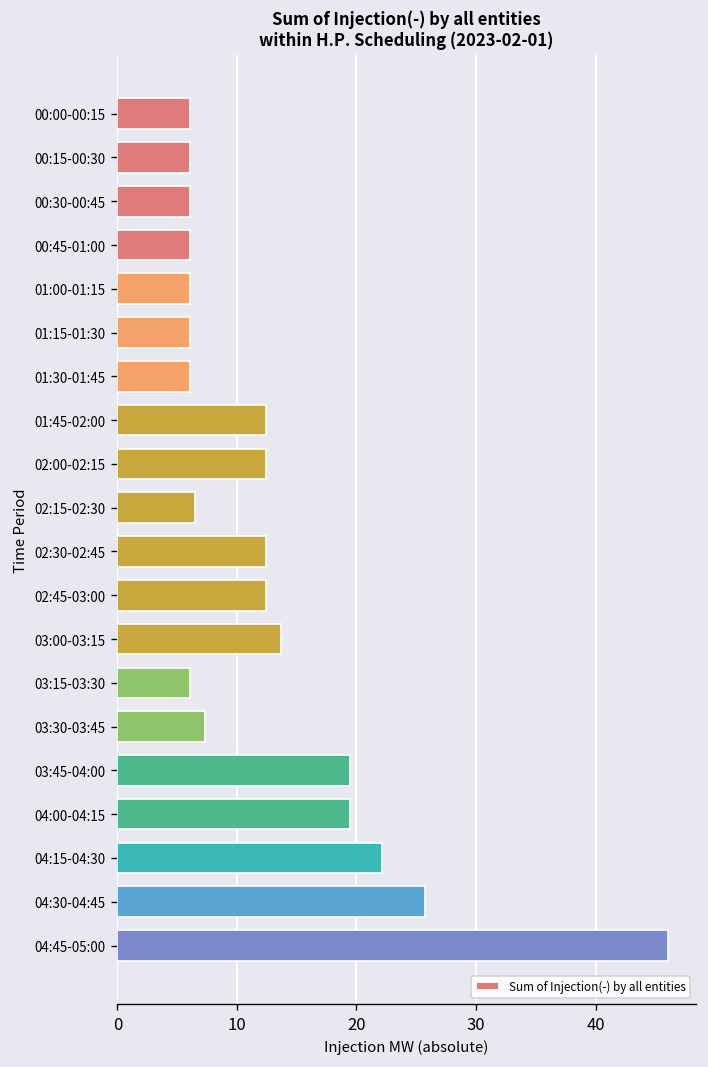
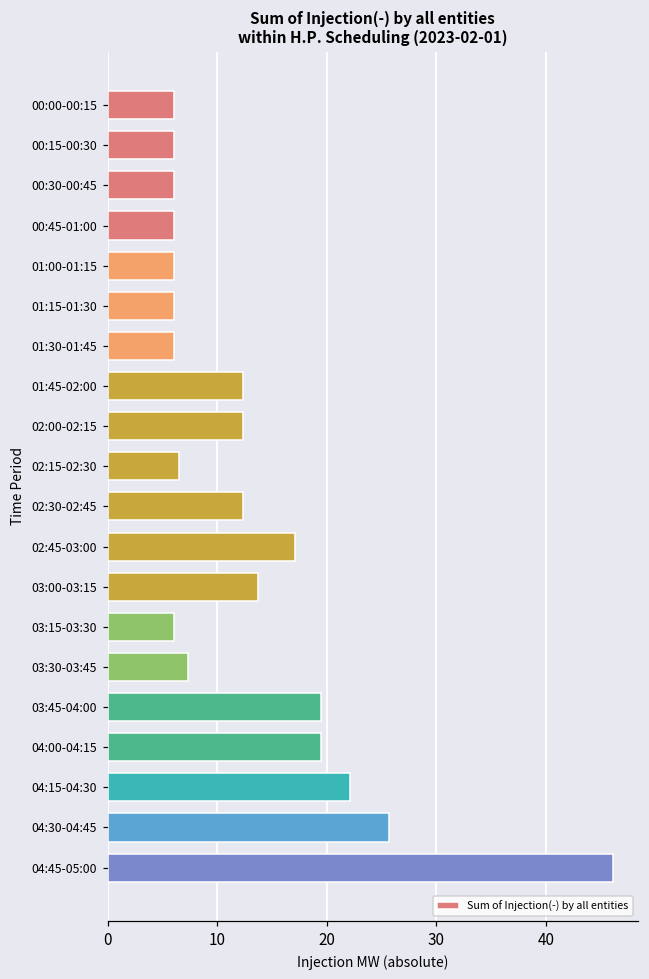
02:45-03:00: 12 -> 17
